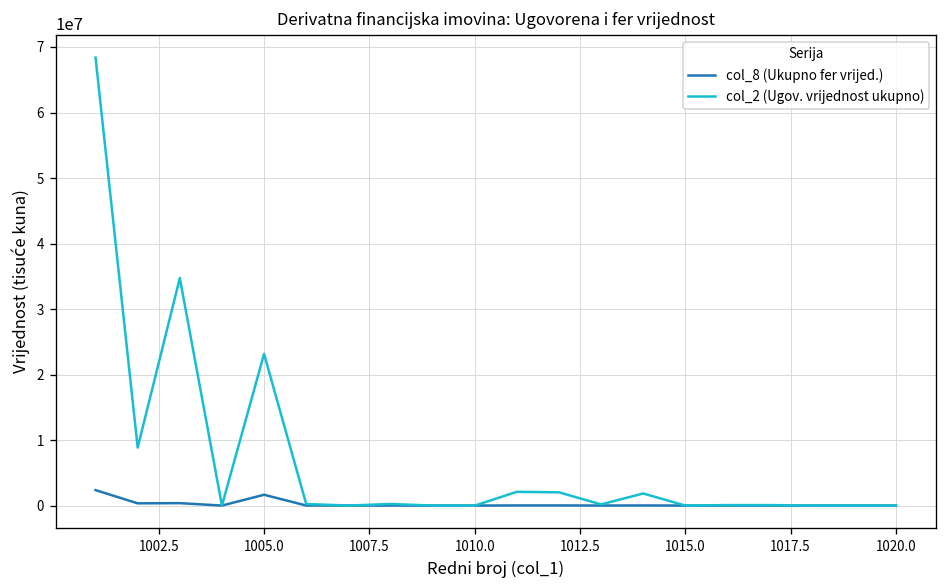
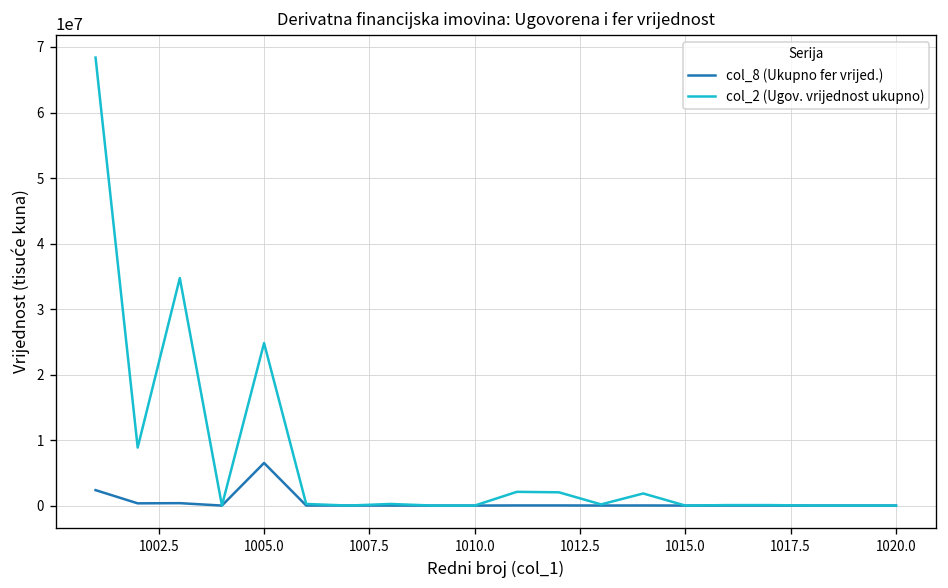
col_8 (Ukupno fer vrijed.), 1005.0: 2000000 -> 7000000
col_2 (Ugov. vrijednost ukupno), 1005.0: 23000000 -> 25000000
